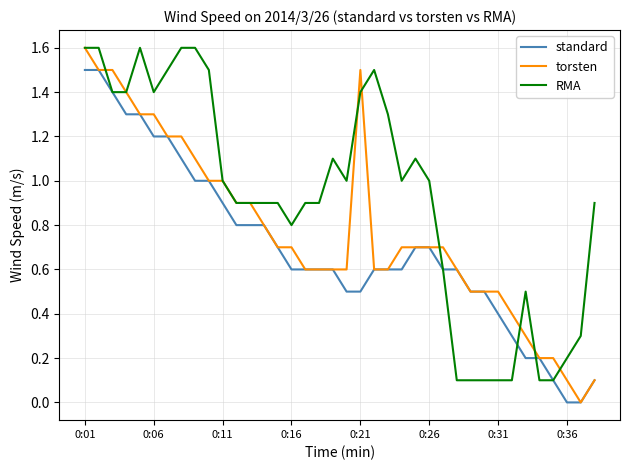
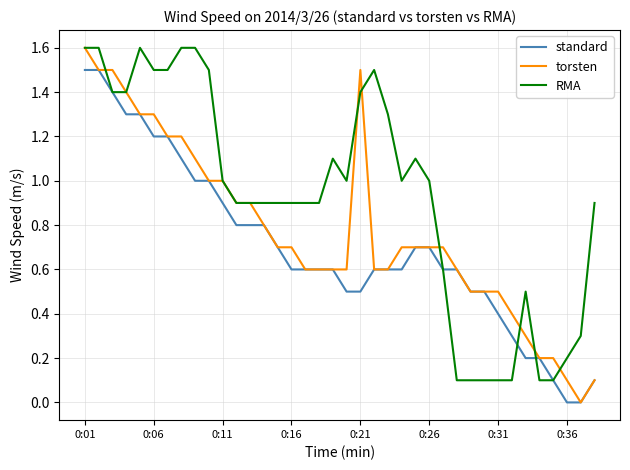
RMA, 0:06: 1.4 -> 1.5
RMA, 0:16: 0.8 -> 0.9
